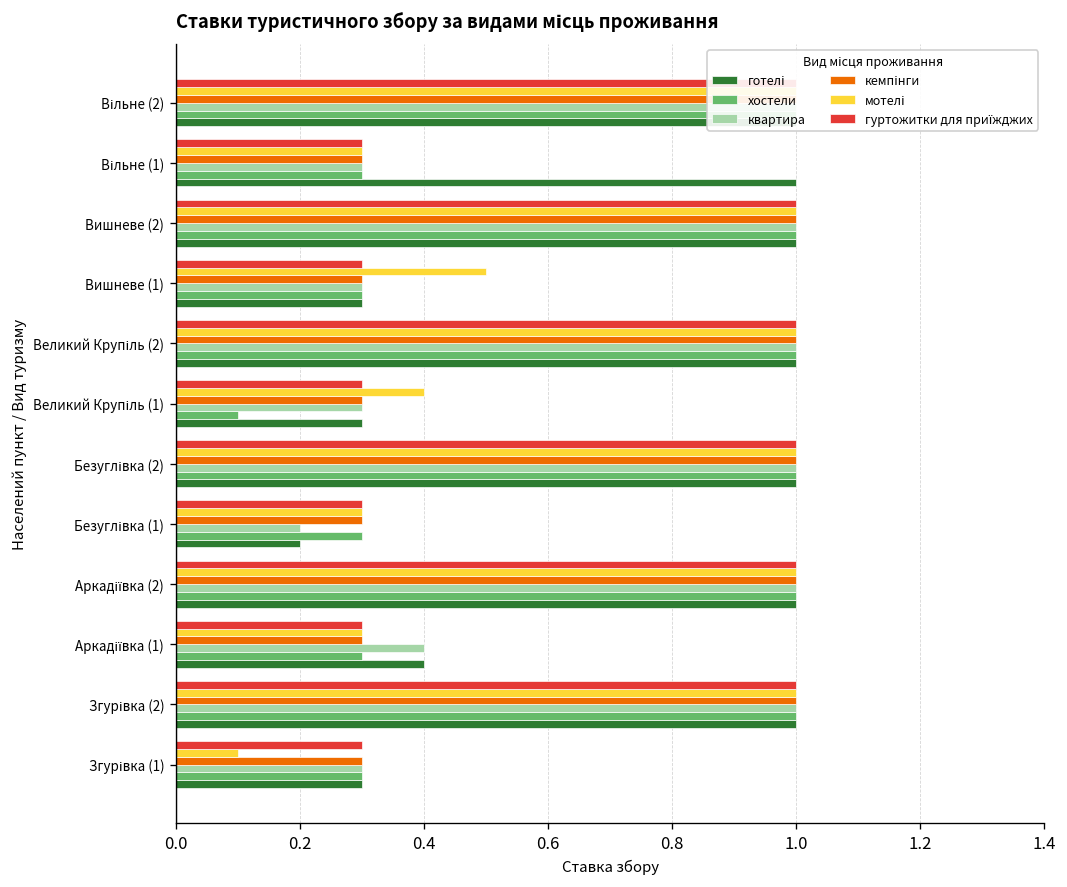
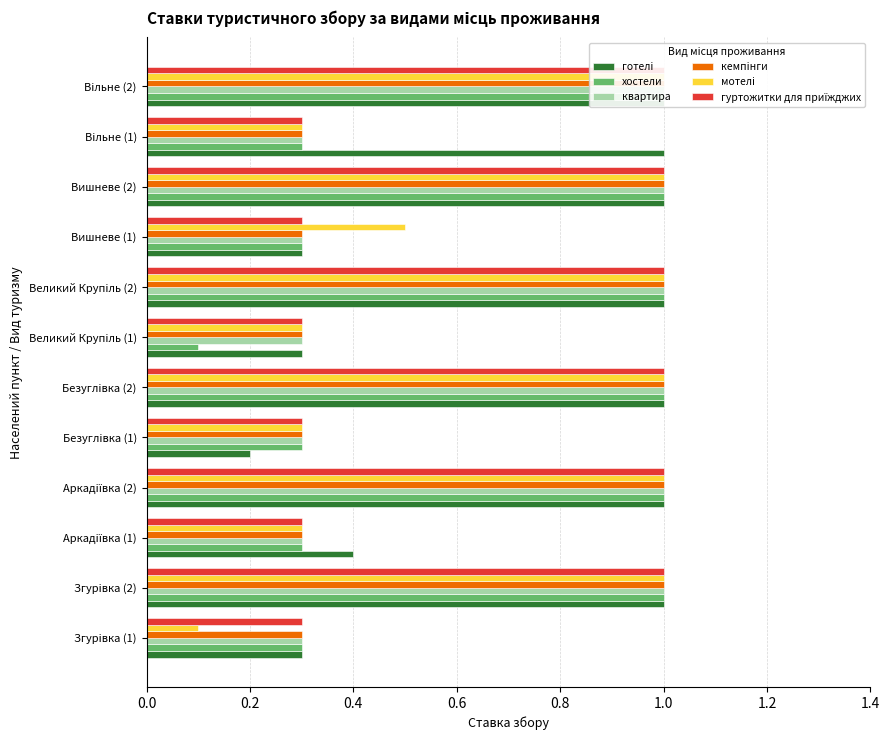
мотелі, Великий Крупіль (1): 0.4 -> 0.3
квартира, Безуглівка (1): 0.2 -> 0.3
квартира, Аркадіївка (1): 0.4 -> 0.3
